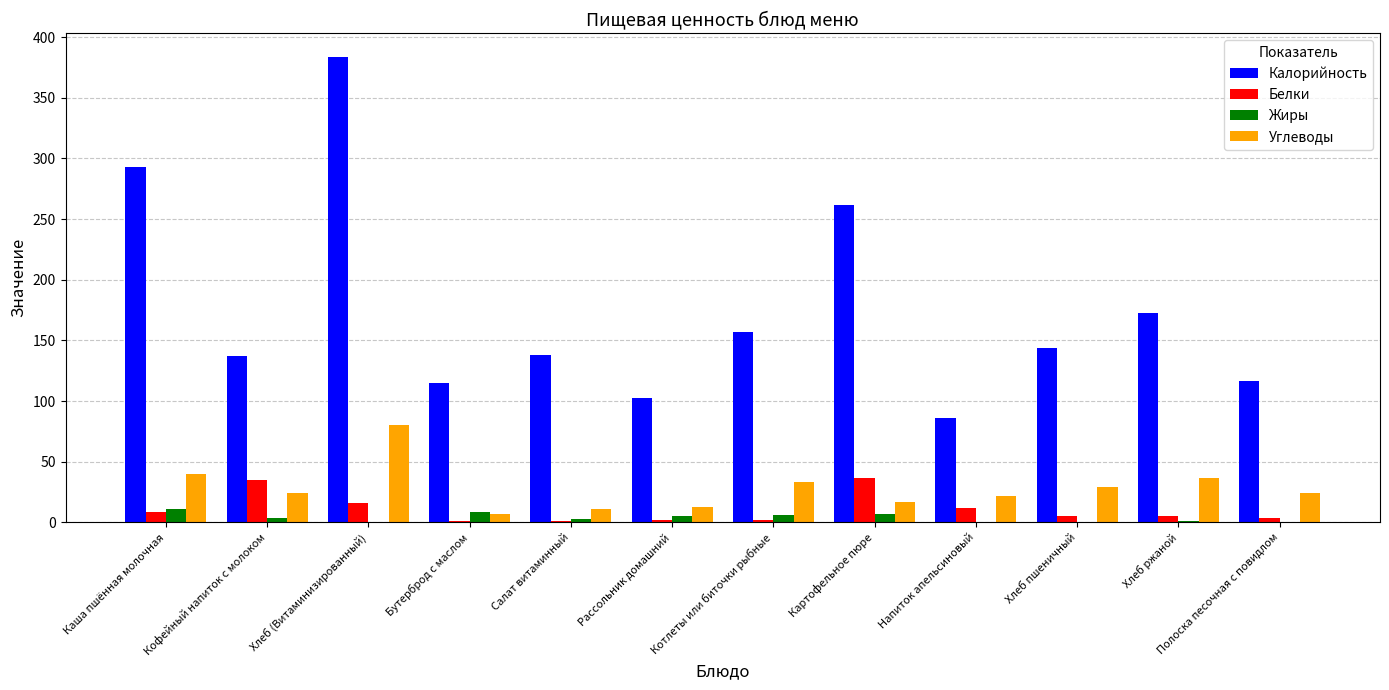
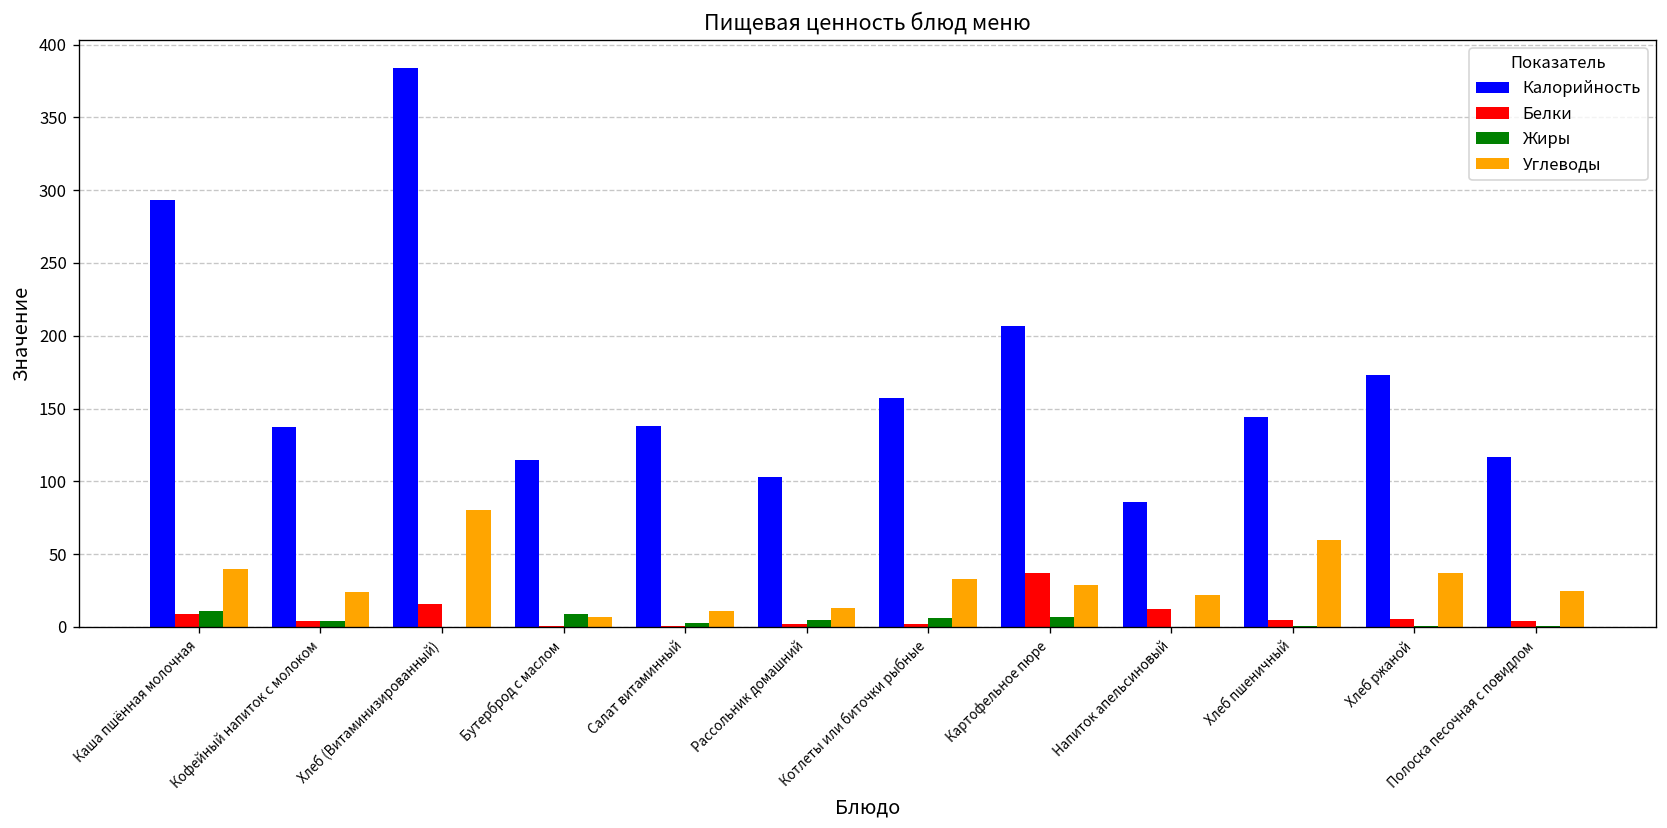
Белки, Кофейный напиток с молоком: 35 -> 4
Калорийность, Картофельное пюре: 262 -> 207
Углеводы, Картофельное пюре: 17 -> 29
Углеводы, Хлеб пшеничный: 29 -> 60
